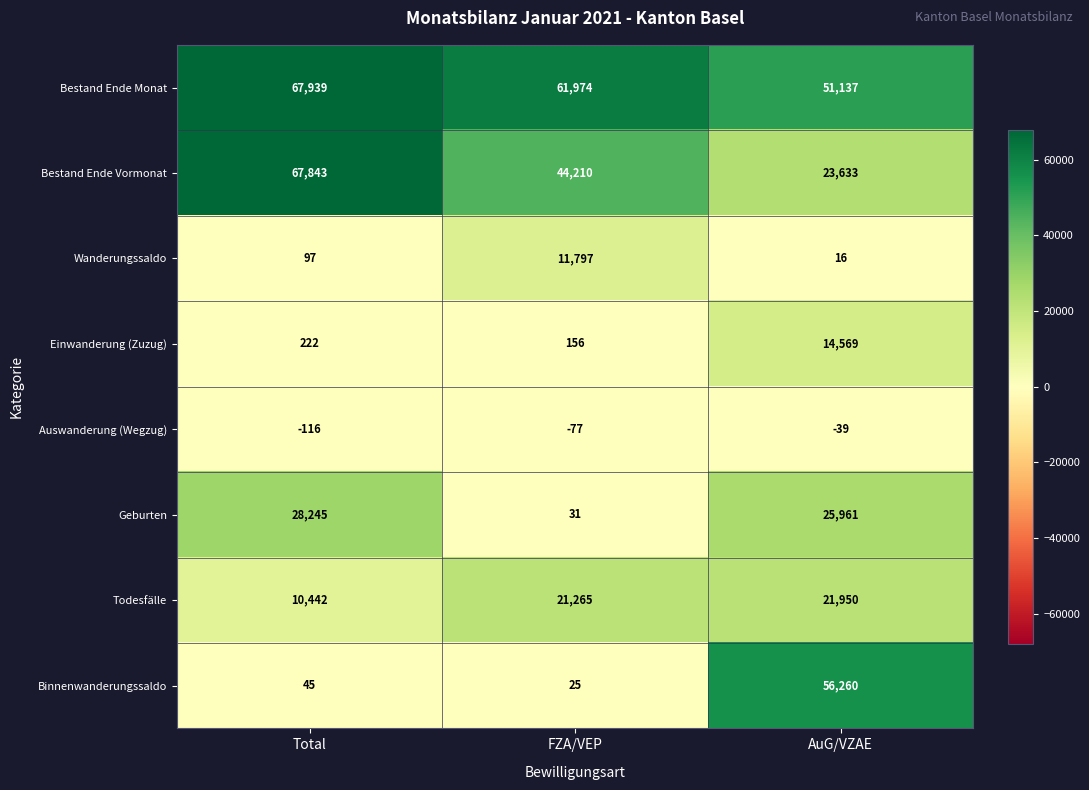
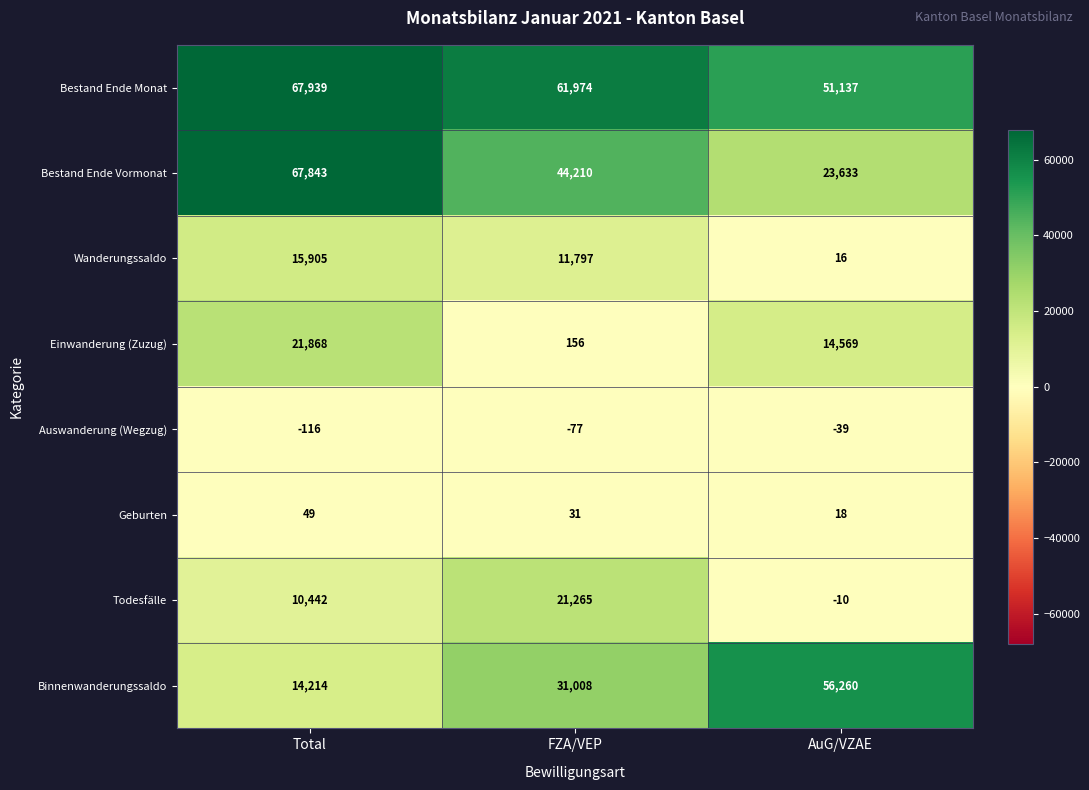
Wanderungssaldo, Total: 97 -> 15,905
Einwanderung (Zuzug), Total: 222 -> 21,868
Geburten, Total: 28,245 -> 49
Geburten, AuG/VZAE: 25,961 -> 18
Todesfälle, AuG/VZAE: 21,950 -> -10
Binnenwanderungssaldo, Total: 45 -> 14,214
Binnenwanderungssaldo, FZA/VEP: 25 -> 31,008
